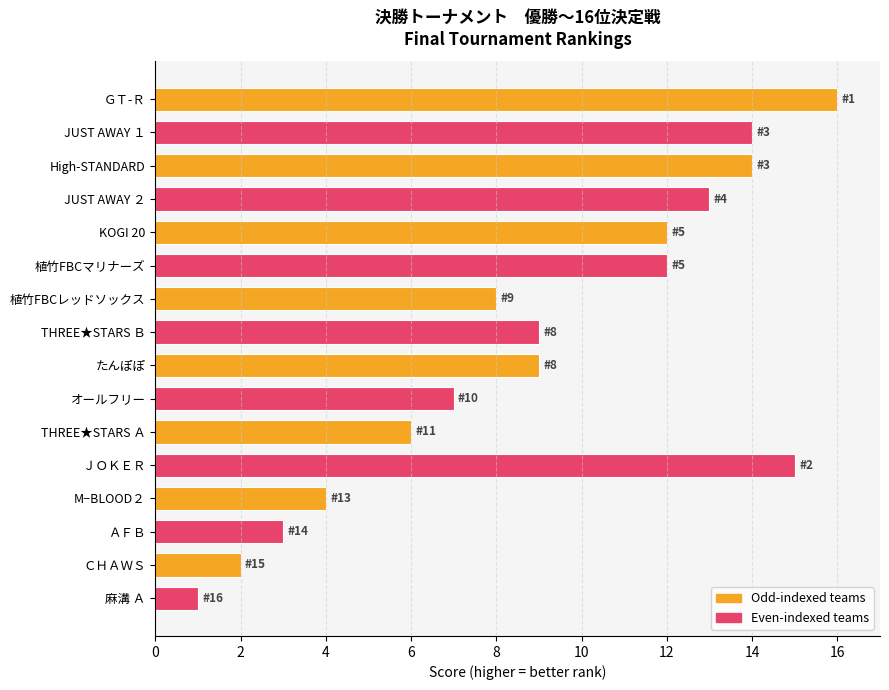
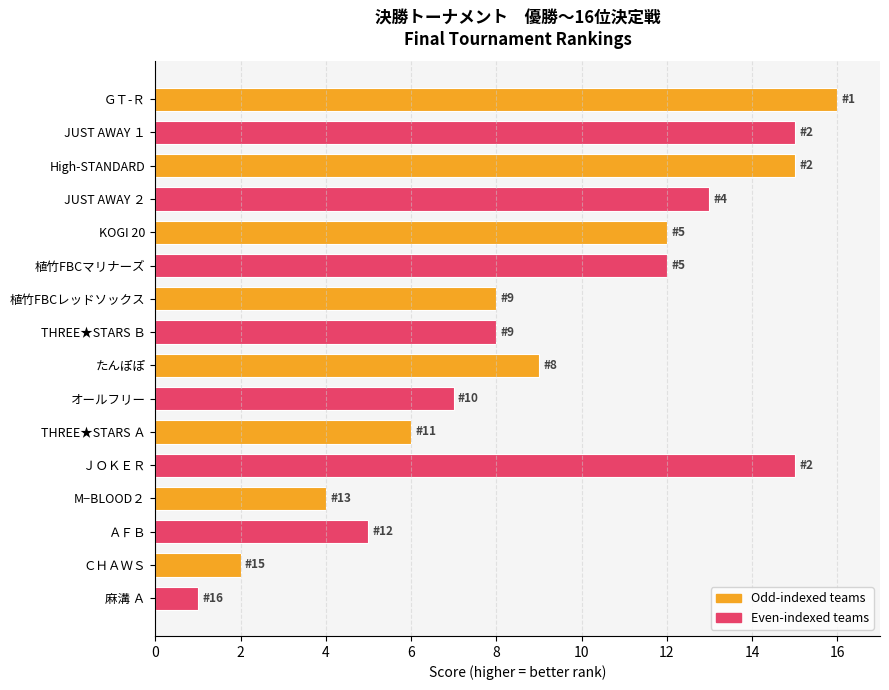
JUST AWAY １: 3 -> 2
High-STANDARD: 3 -> 2
THREE★STARS Ｂ: 8 -> 9
ＡＦＢ: 14 -> 12
